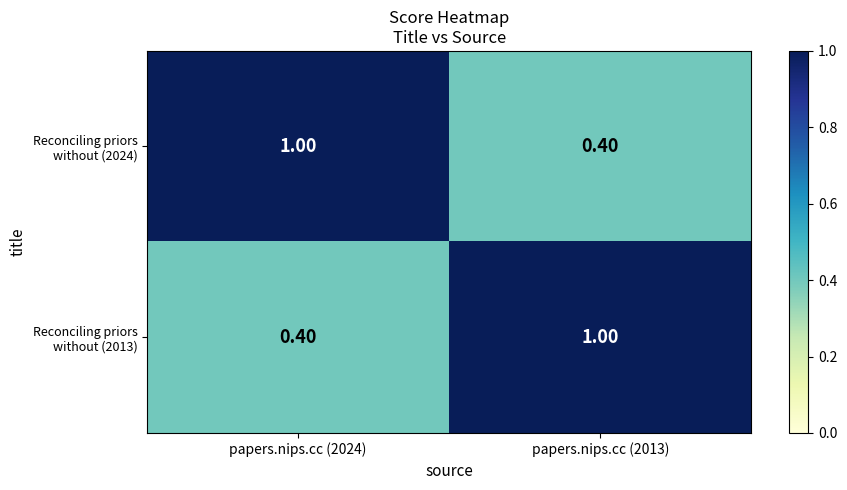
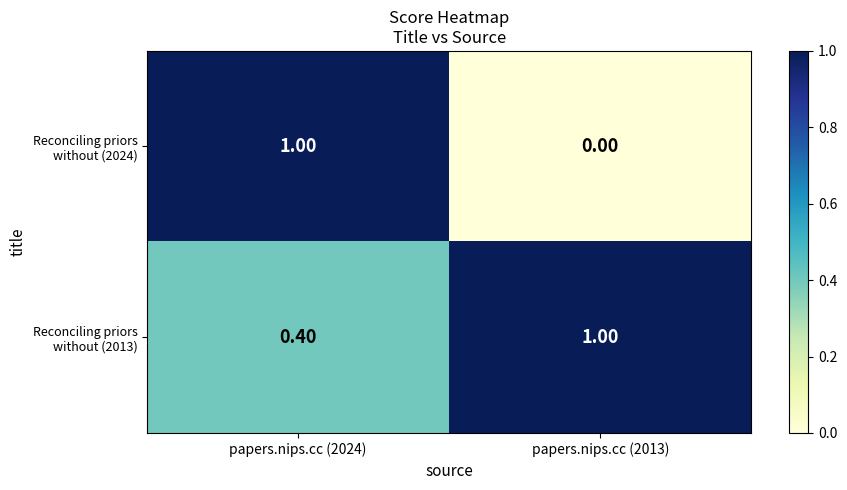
Reconciling priors without (2024), papers.nips.cc (2013): 0.40 -> 0.00
